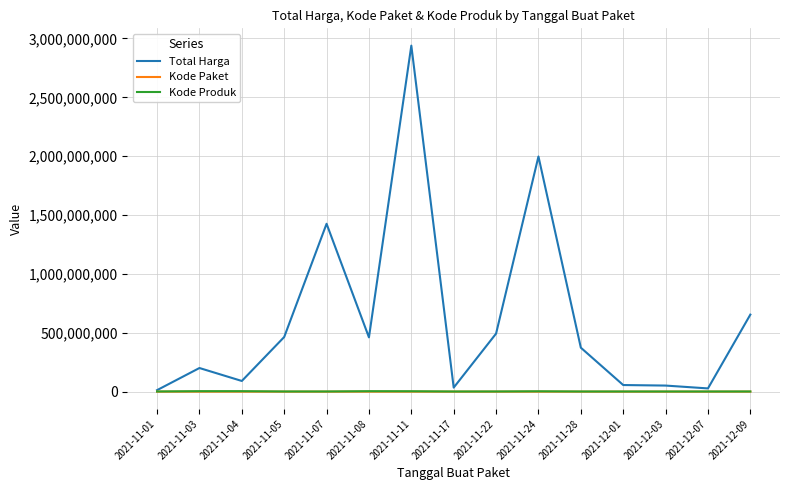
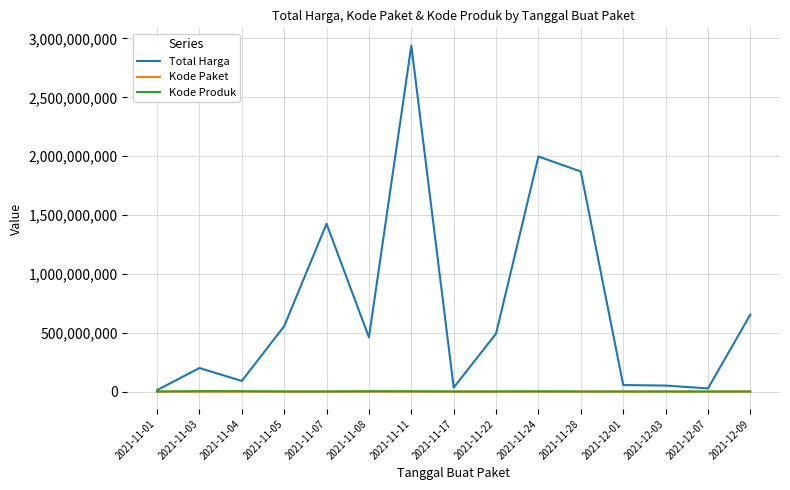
Total Harga, 2021-11-05: 460,000,000 -> 560,000,000
Total Harga, 2021-11-28: 370,000,000 -> 1,870,000,000
